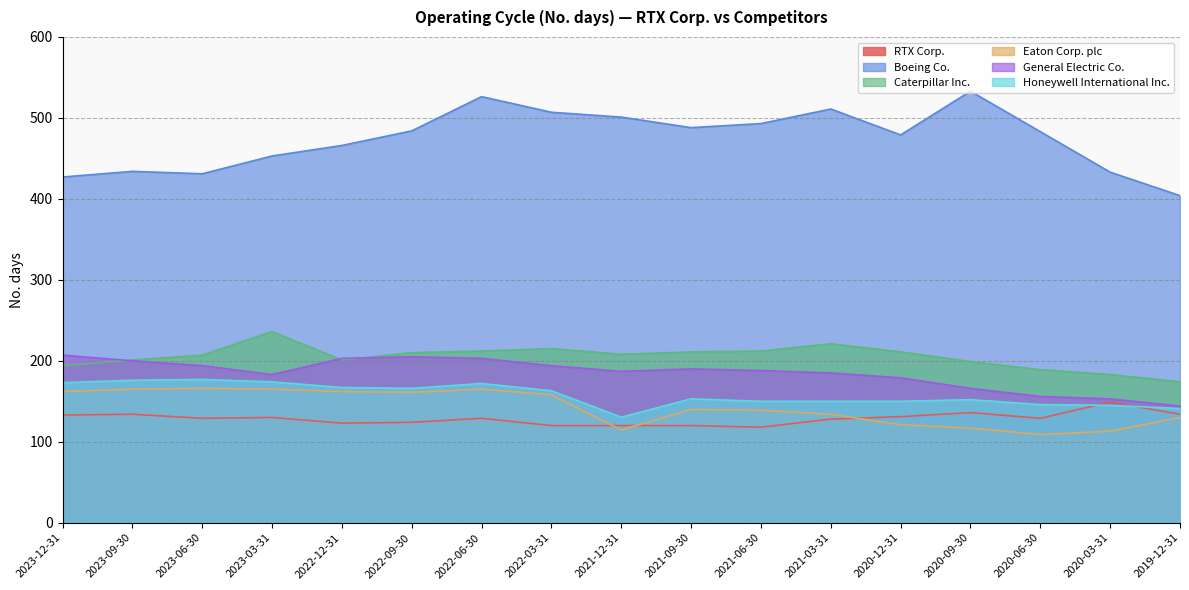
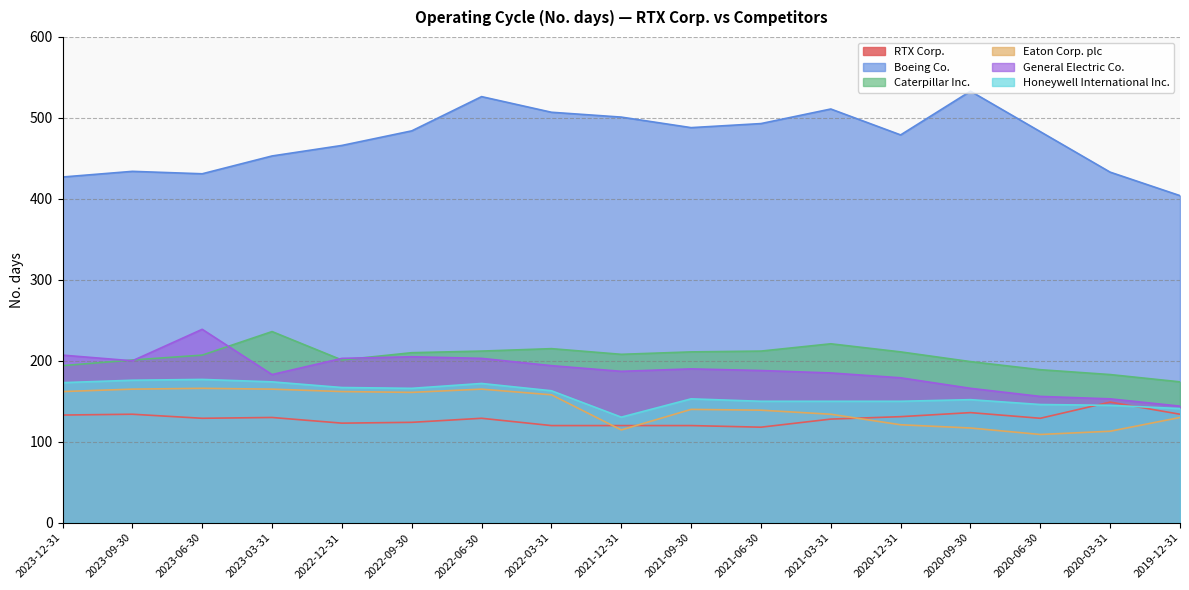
General Electric Co., 2023-06-30: 190 -> 240
